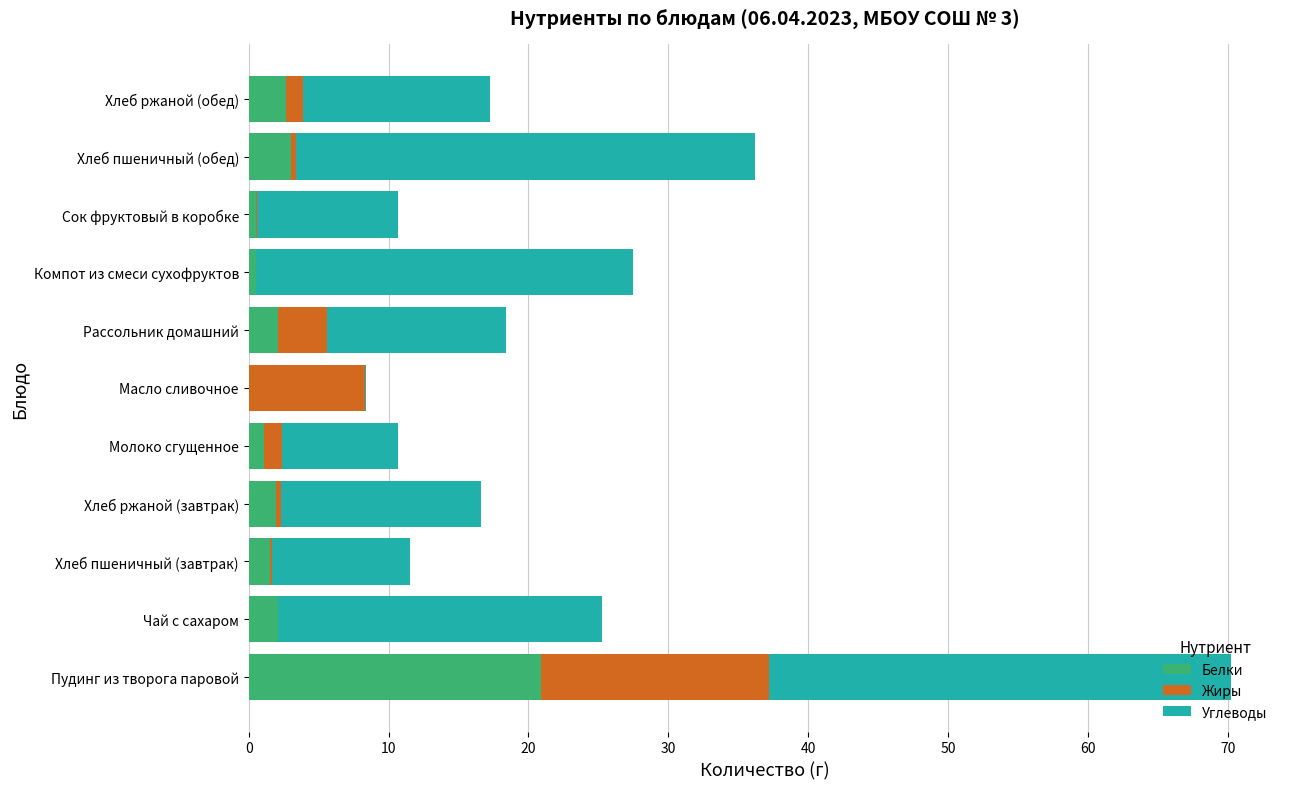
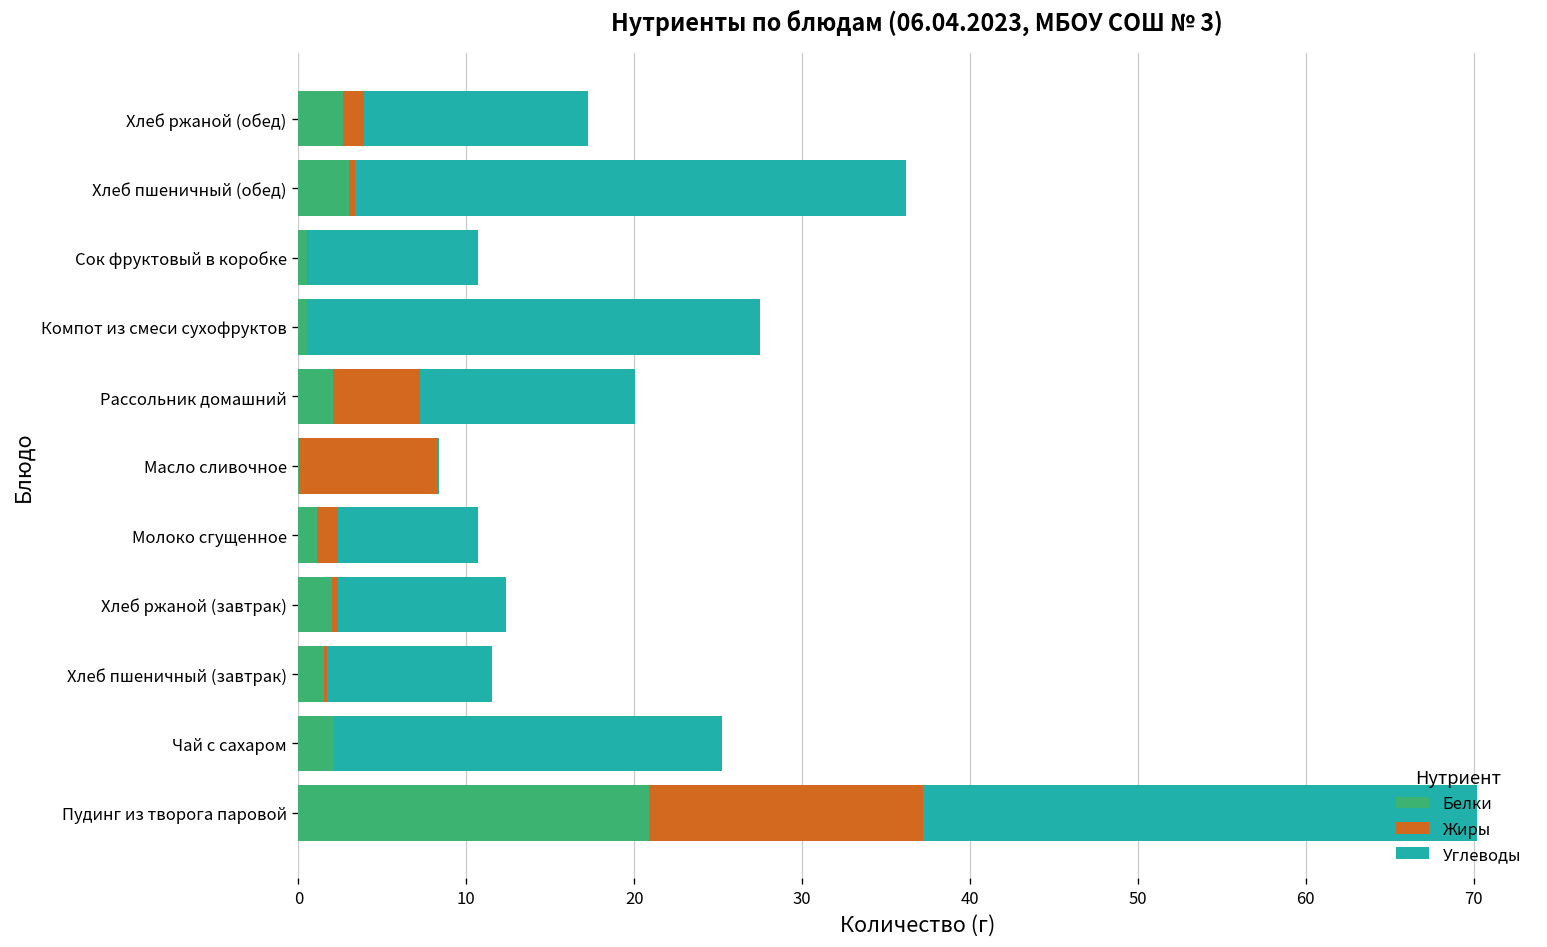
Жиры, Рассольник домашний: 3.5 -> 5.2
Углеводы, Хлеб ржаной (завтрак): 14.3 -> 10.0
